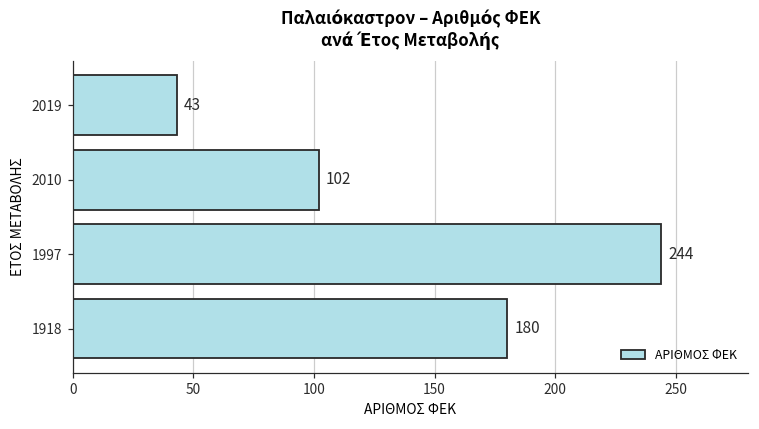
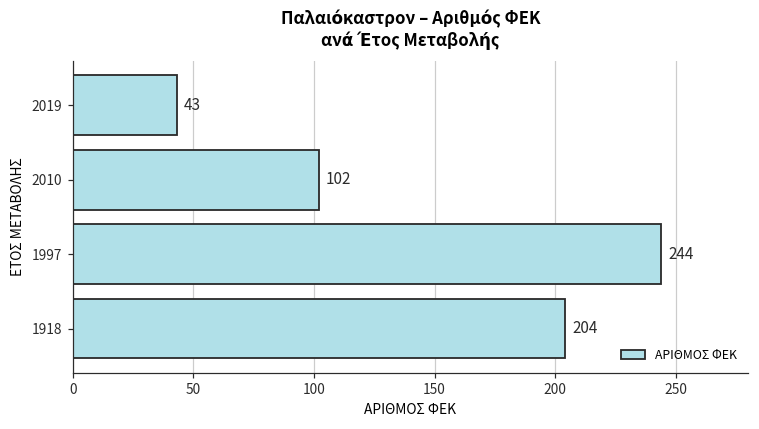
1918: 180 -> 204
